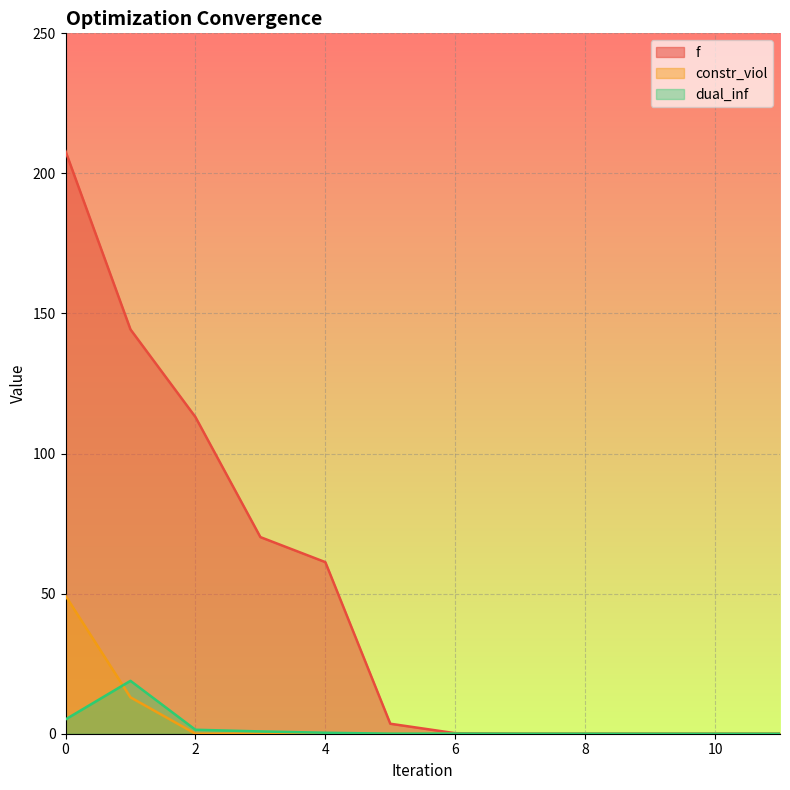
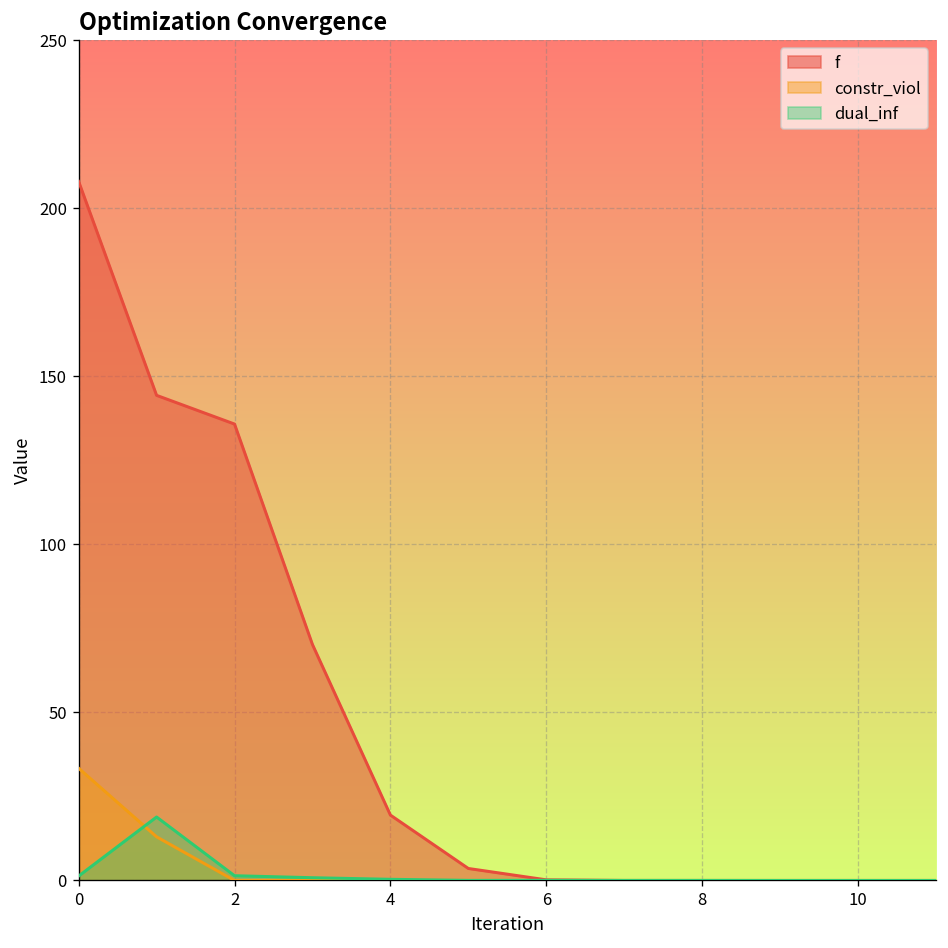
constr_viol, 0: 49 -> 33
dual_inf, 0: 5 -> 1
f, 2: 113 -> 136
f, 4: 61 -> 19
